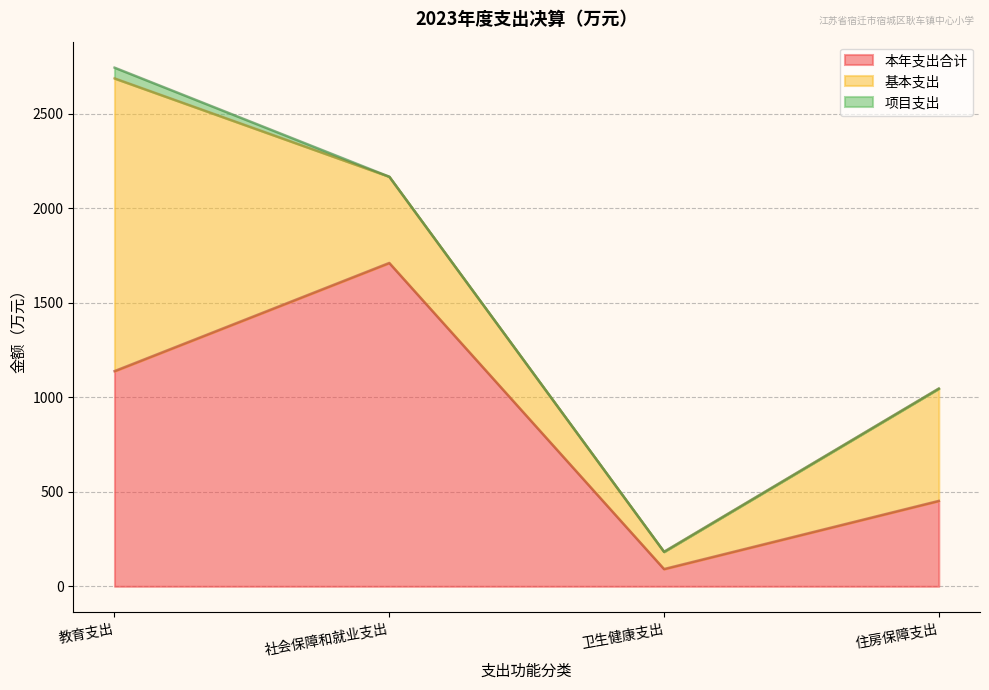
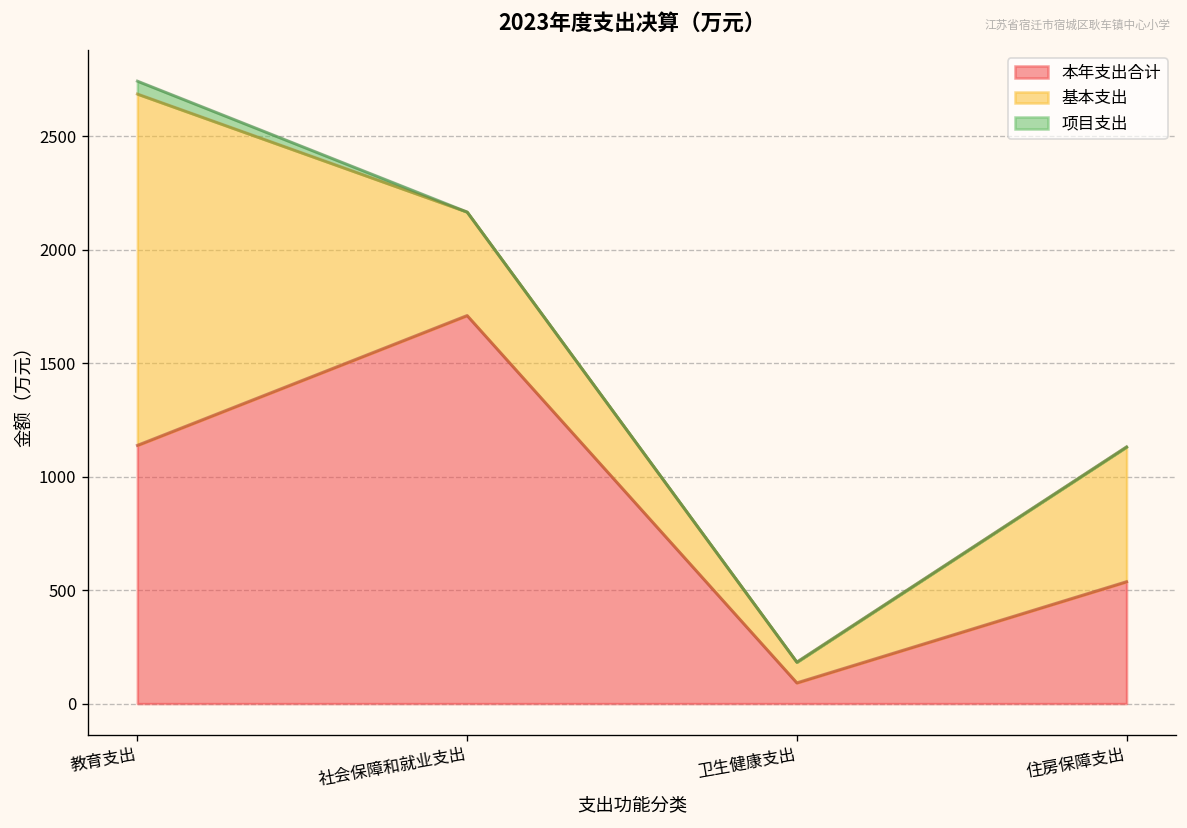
本年支出合计, 住房保障支出: 450 -> 540
